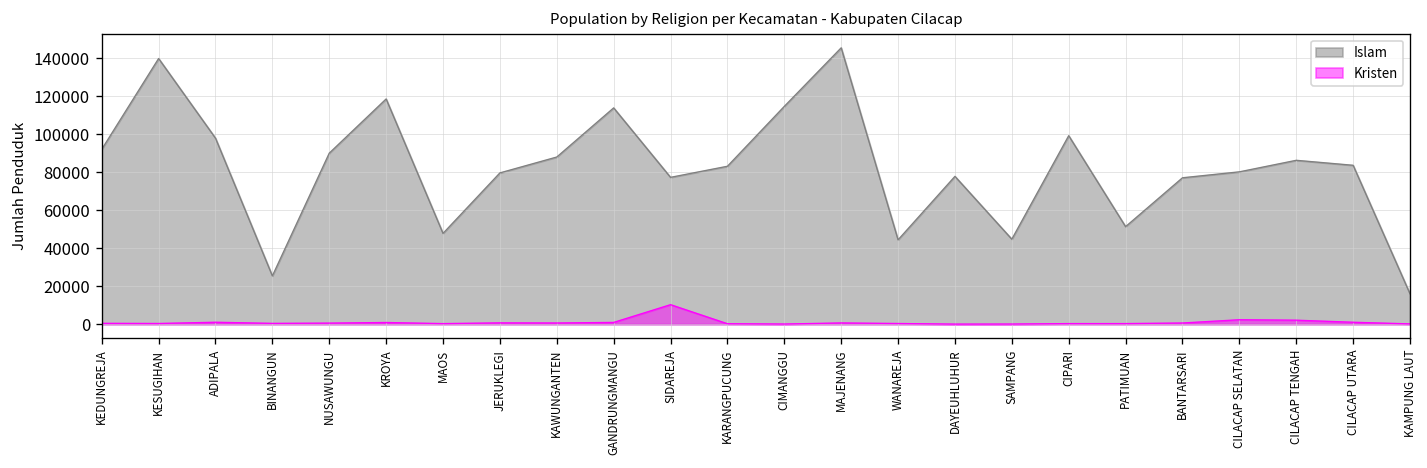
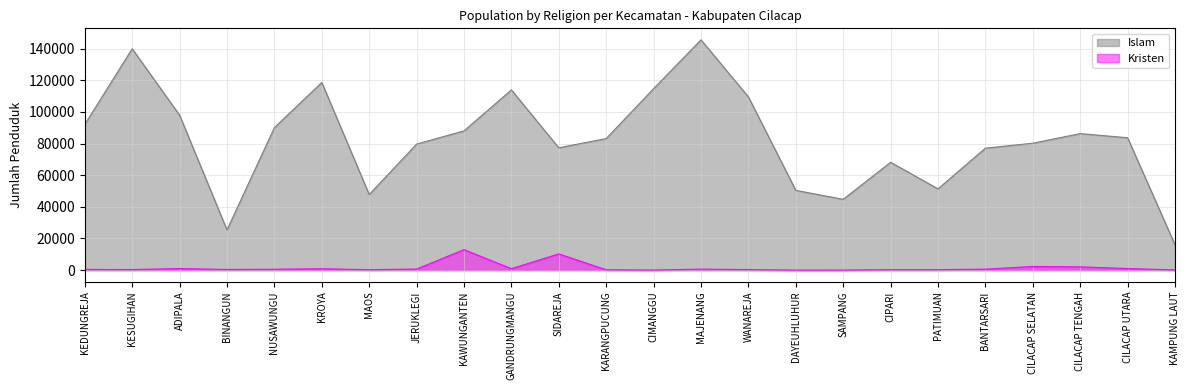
Kristen, KAWUNGANTEN: 1000 -> 13000
Islam, WANAREJA: 44000 -> 110000
Islam, DAYEUHLUHUR: 78000 -> 50000
Islam, CIPARI: 99000 -> 68000
